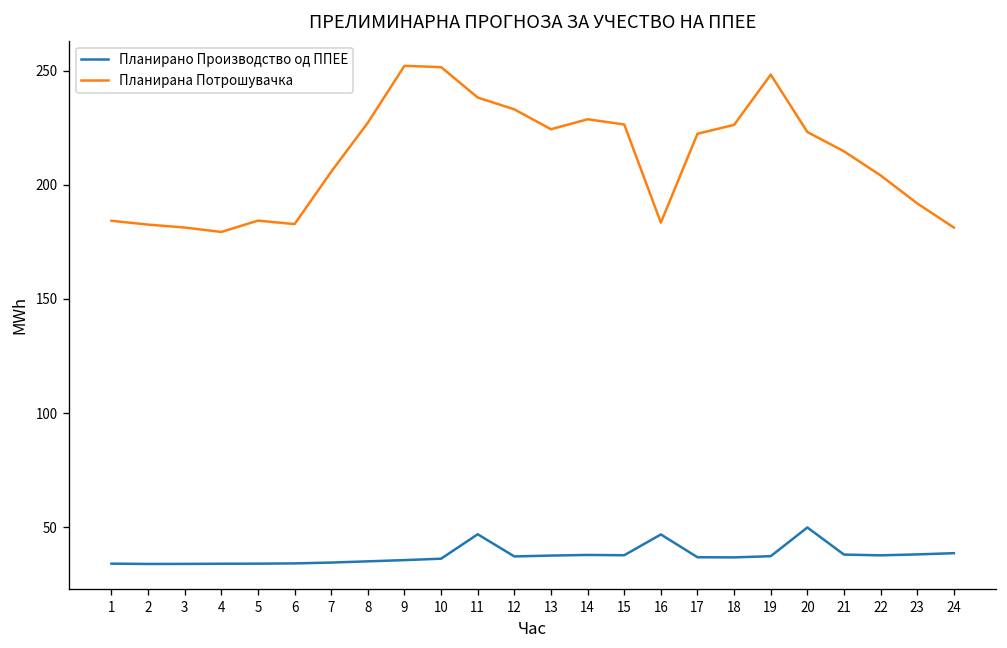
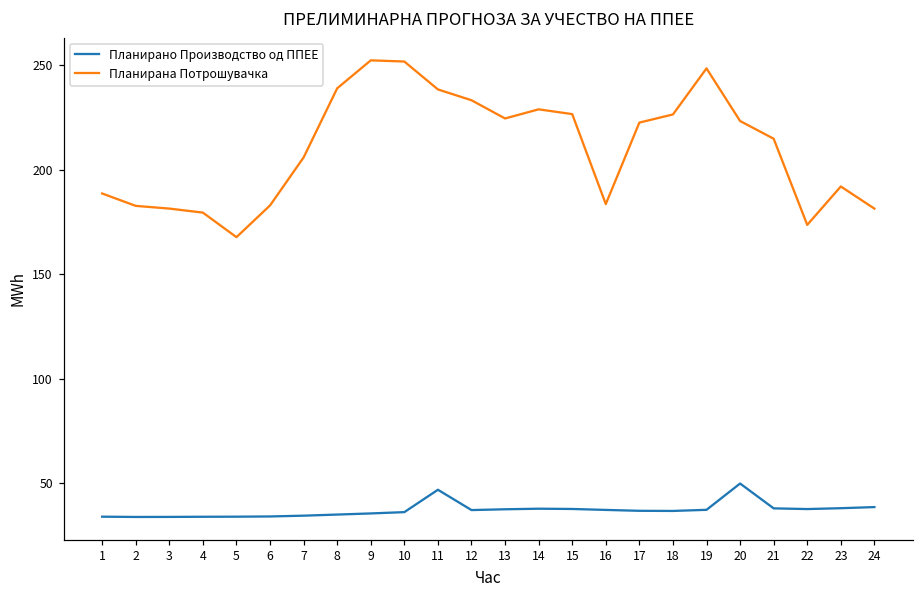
Планирана Потрошувачка, 1: 184 -> 189
Планирана Потрошувачка, 5: 184 -> 168
Планирана Потрошувачка, 8: 227 -> 239
Планирано Производство од ППЕЕ, 16: 47 -> 37
Планирана Потрошувачка, 22: 204 -> 174
